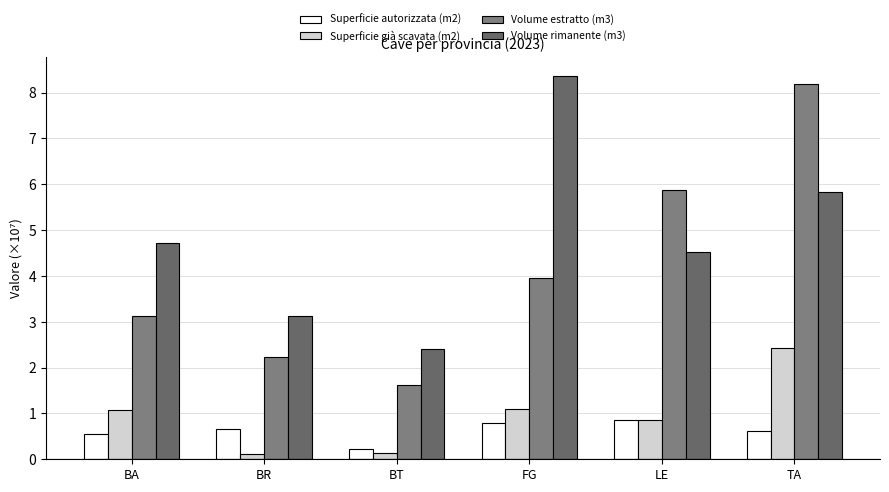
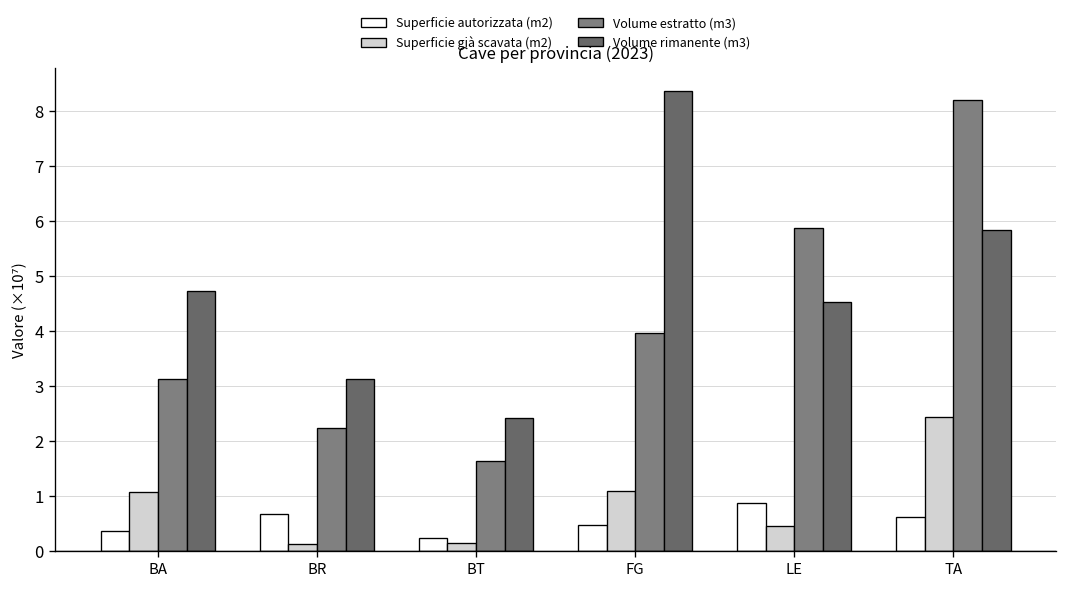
Superficie autorizzata (m2), BA: 0.6 -> 0.4
Superficie autorizzata (m2), FG: 0.8 -> 0.5
Superficie già scavata (m2), LE: 0.9 -> 0.5
